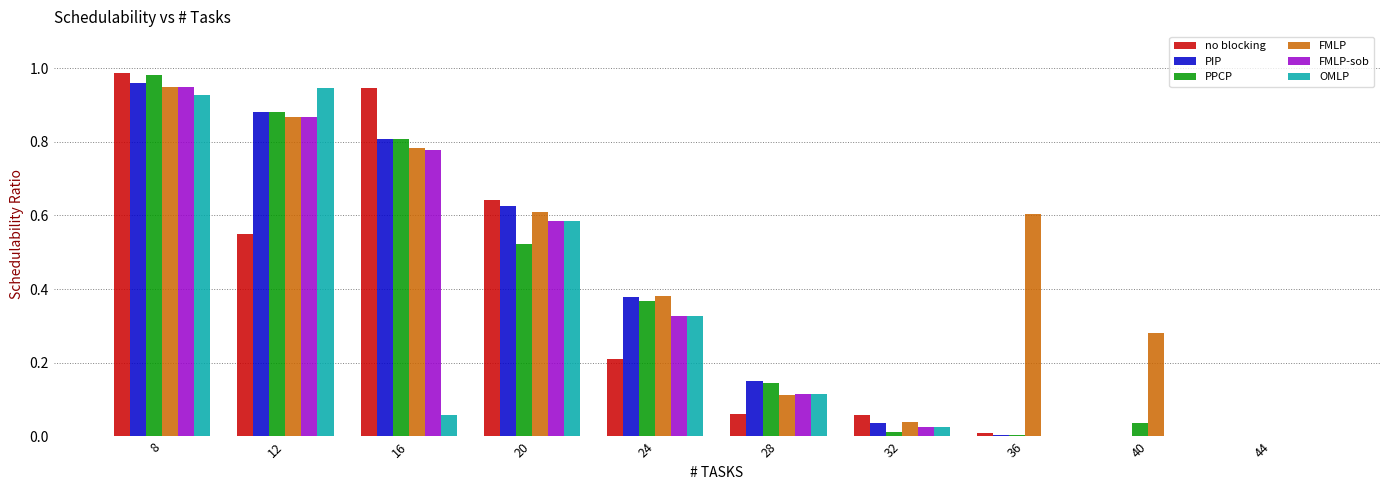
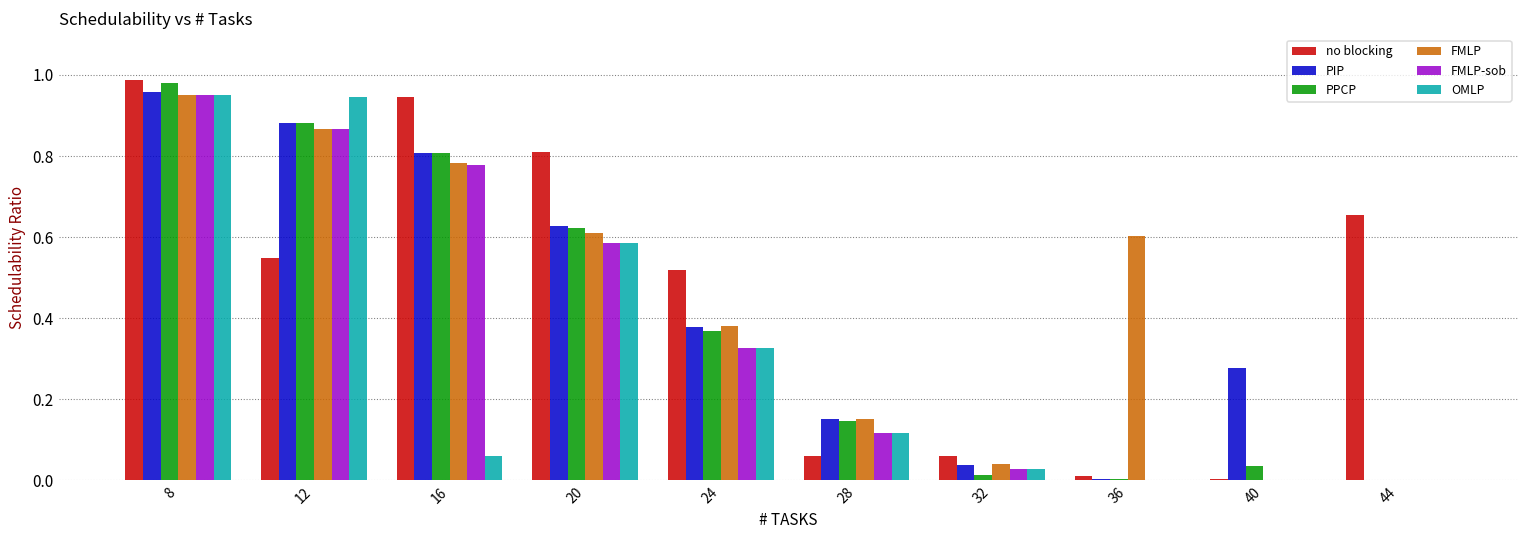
OMLP, 8: 0.93 -> 0.95
no blocking, 20: 0.64 -> 0.81
PPCP, 20: 0.52 -> 0.62
no blocking, 24: 0.21 -> 0.52
FMLP, 28: 0.11 -> 0.15
PIP, 40: 0.00 -> 0.28
FMLP, 40: 0.28 -> 0.00
no blocking, 44: 0.00 -> 0.65
